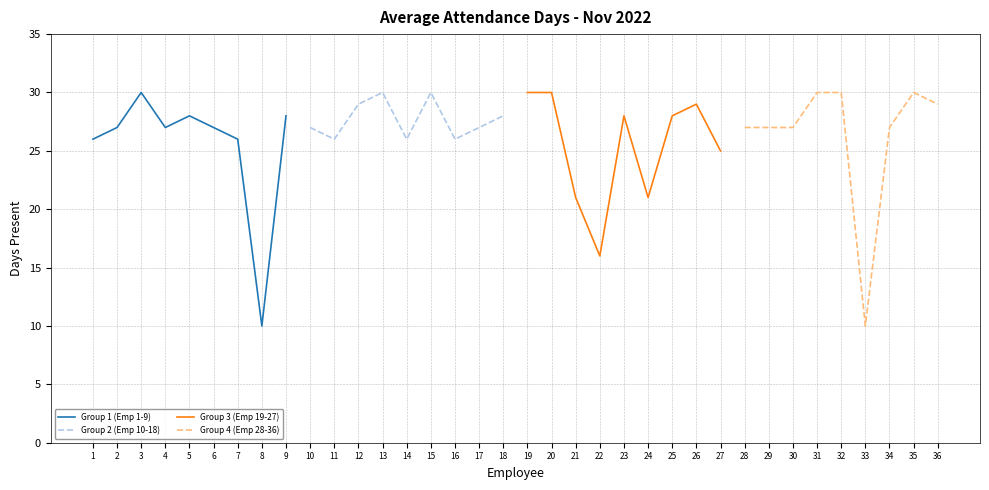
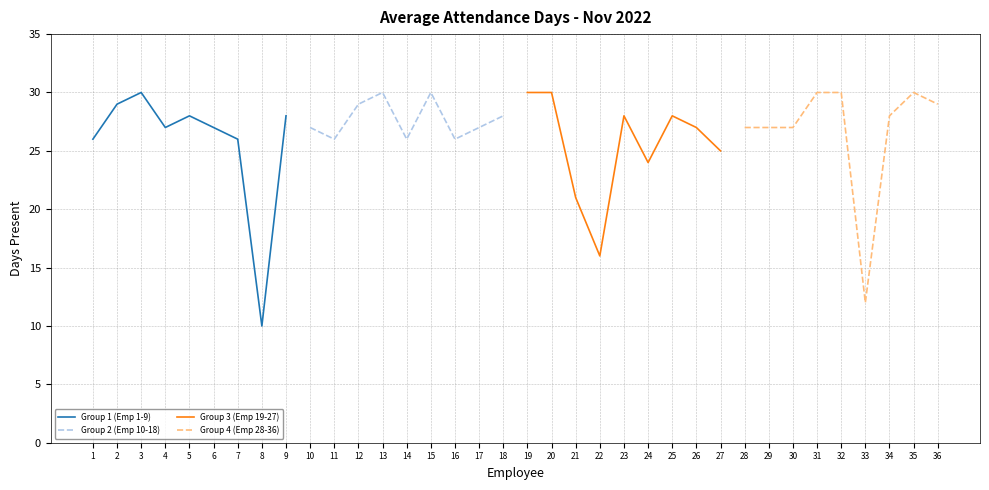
Group 1 (Emp 1-9), 2: 27 -> 29
Group 3 (Emp 19-27), 24: 21 -> 24
Group 3 (Emp 19-27), 26: 29 -> 27
Group 4 (Emp 28-36), 33: 10 -> 12
Group 4 (Emp 28-36), 34: 27 -> 28
